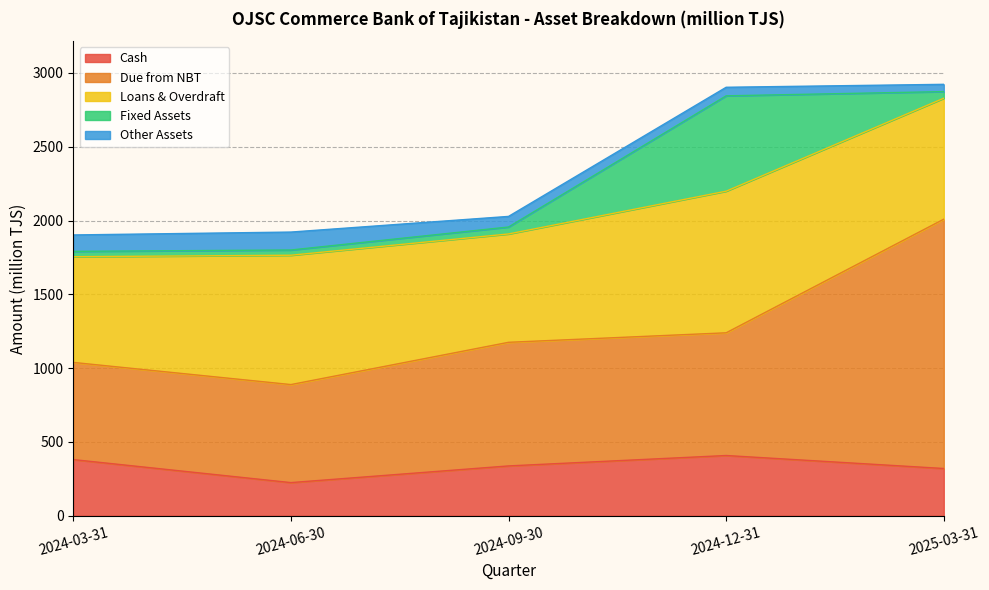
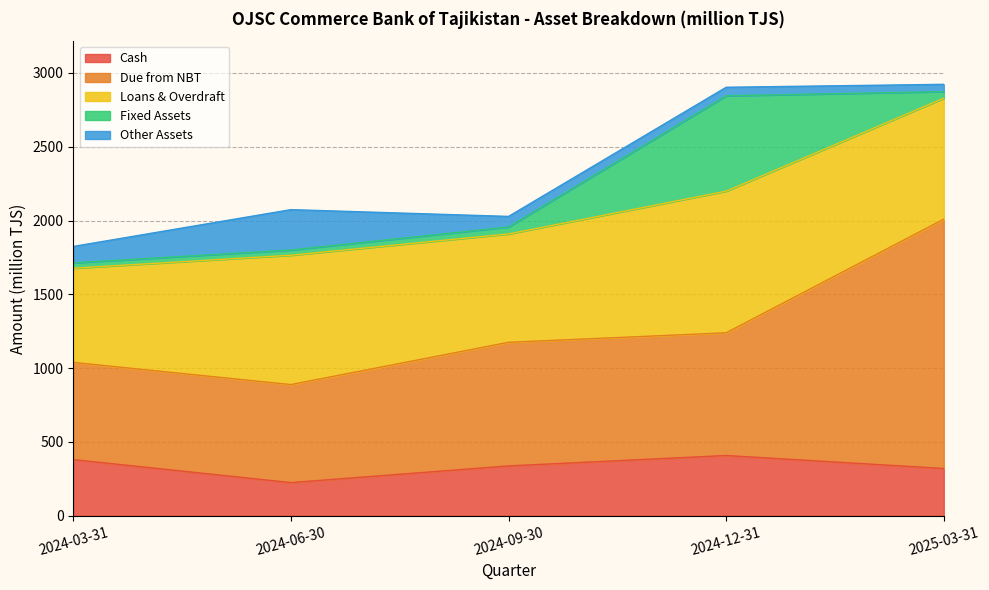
Loans & Overdraft, 2024-03-31: 720 -> 640
Other Assets, 2024-06-30: 120 -> 270
